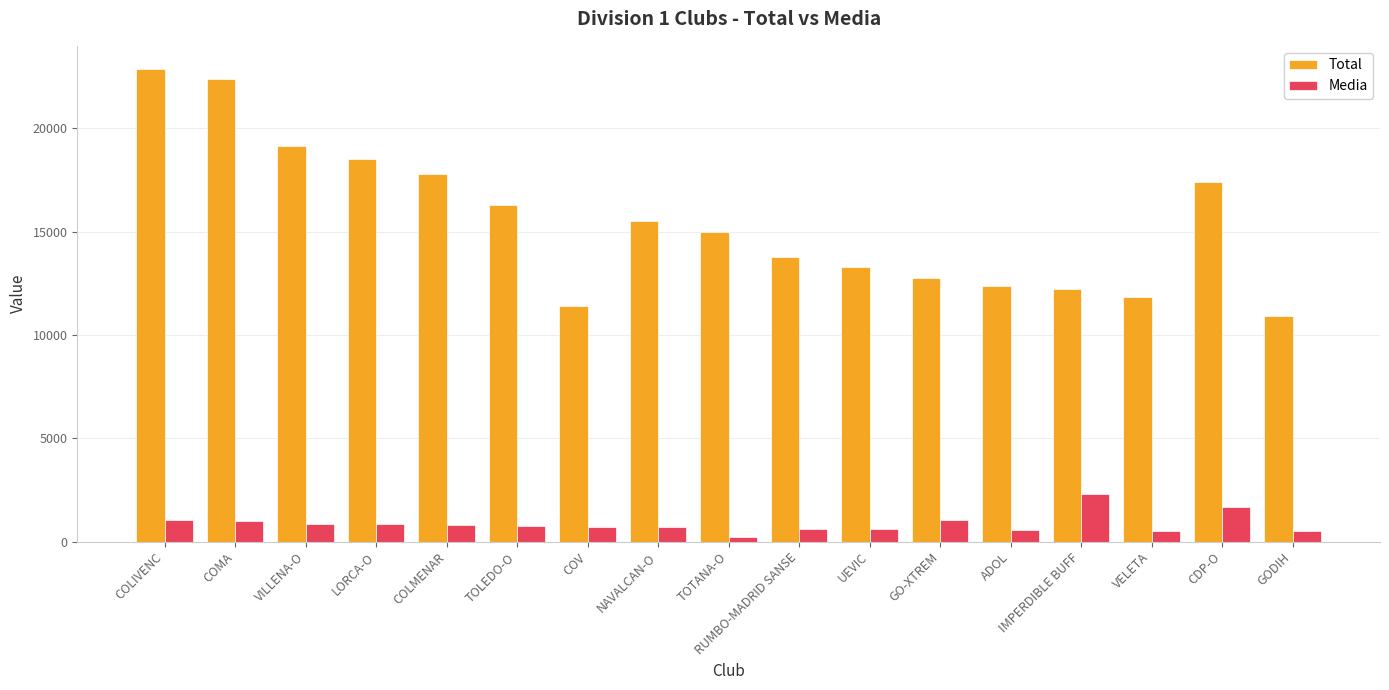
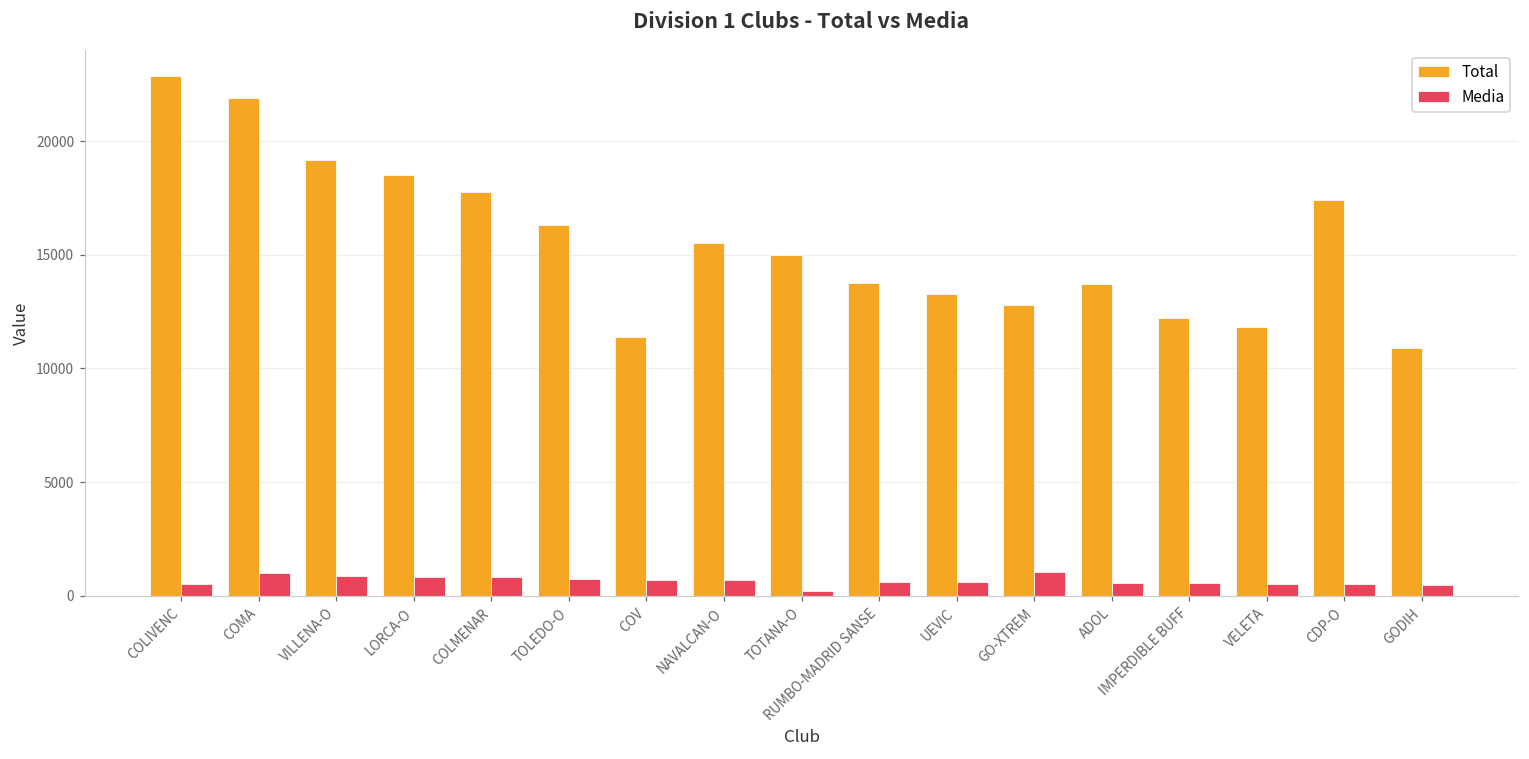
Media, COLIVENC: 1000 -> 500
Total, COMA: 22400 -> 21900
Total, ADOL: 12400 -> 13700
Media, IMPERDIBLE BUFF: 2300 -> 600
Media, CDP-O: 1700 -> 500
